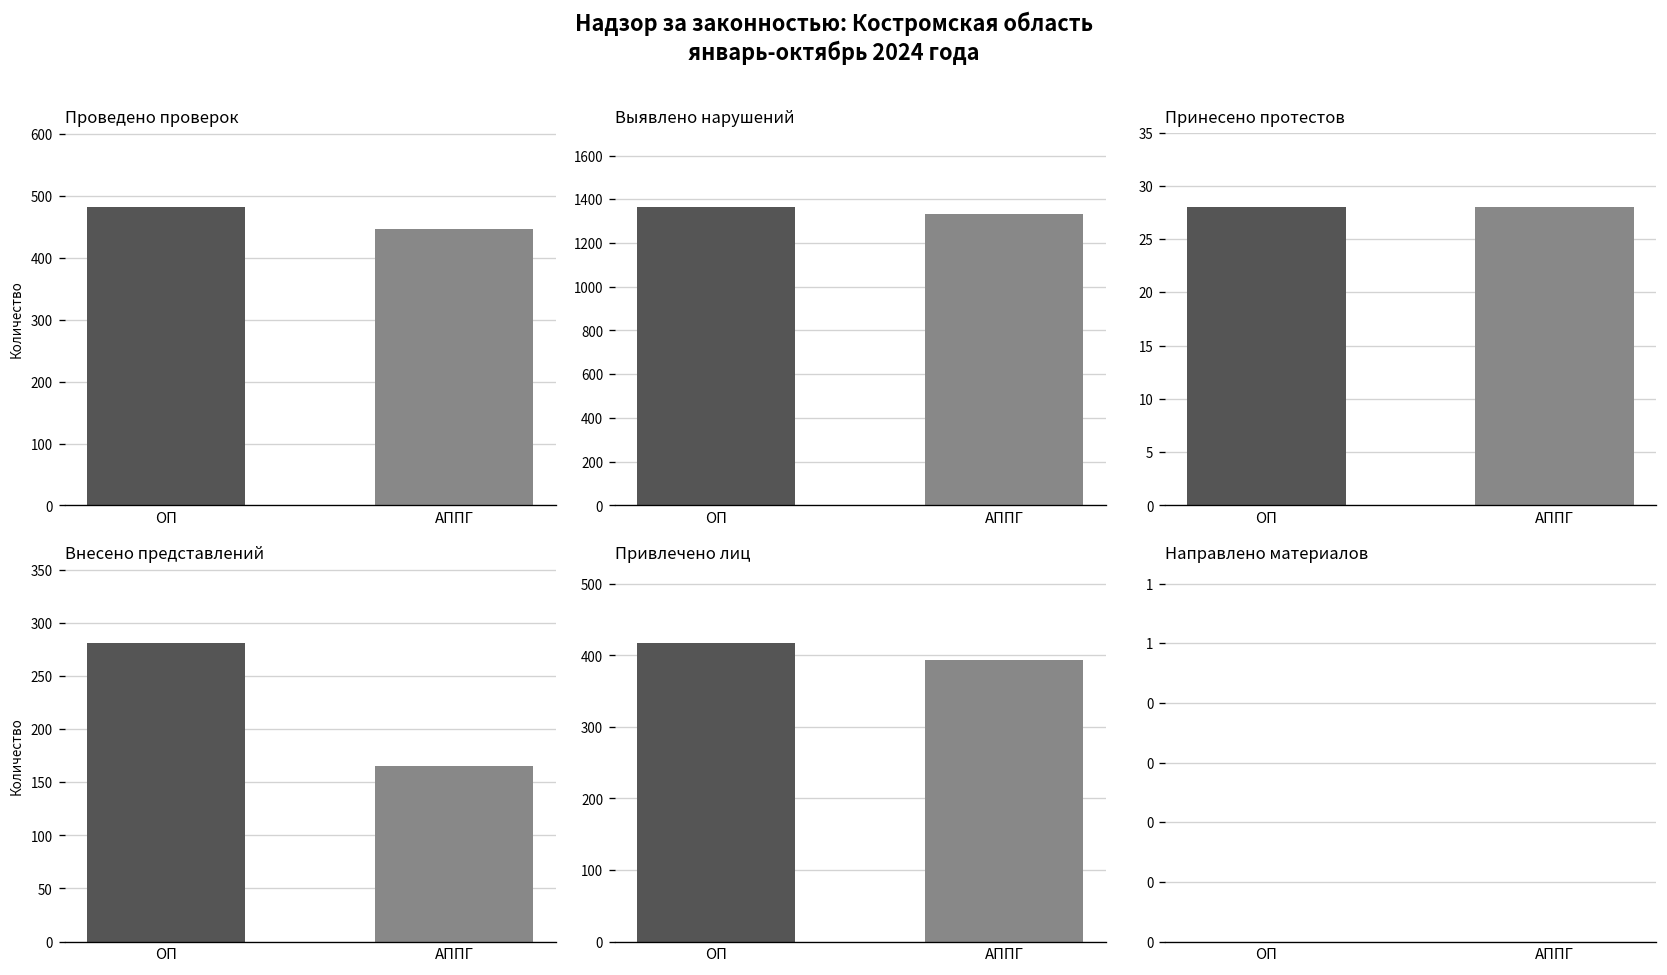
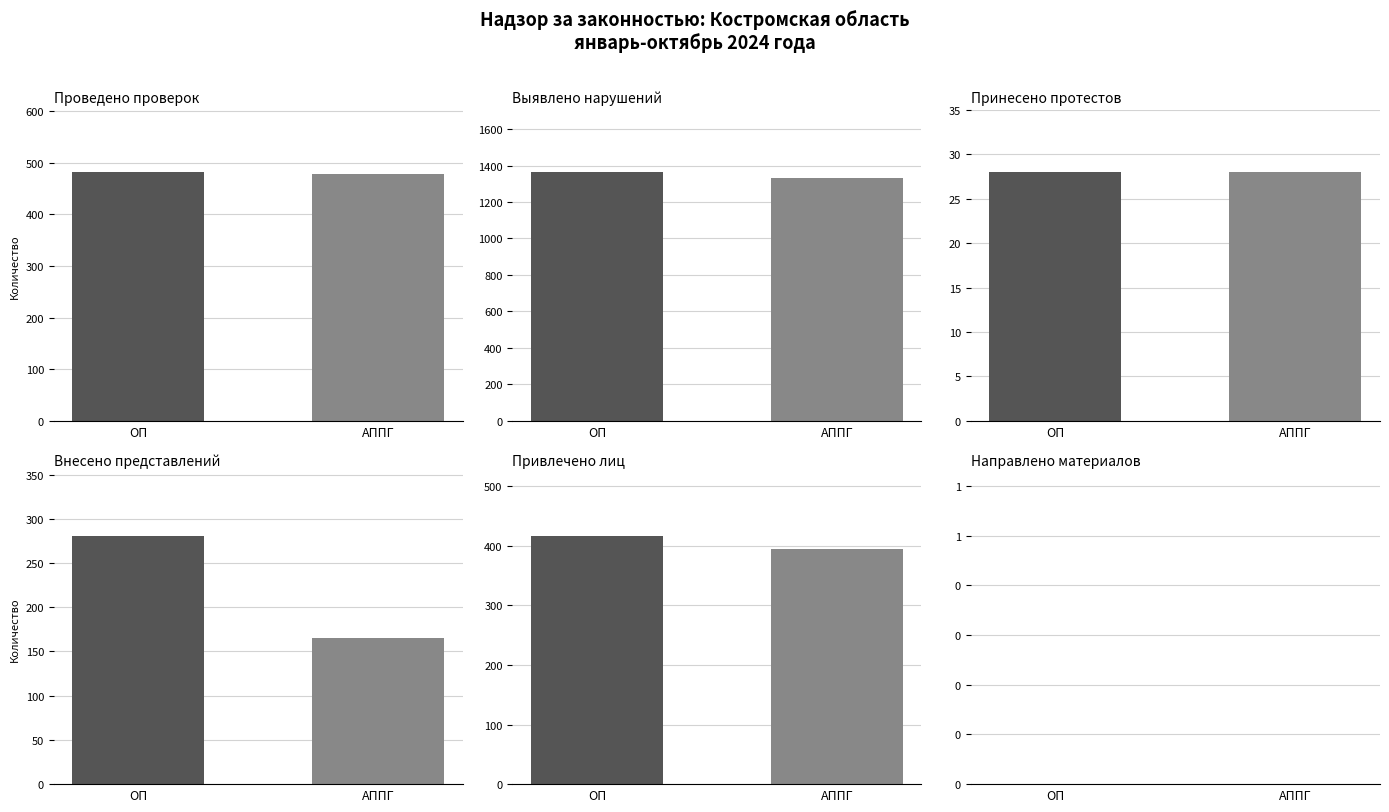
Проведено проверок, АППГ: 450 -> 480
